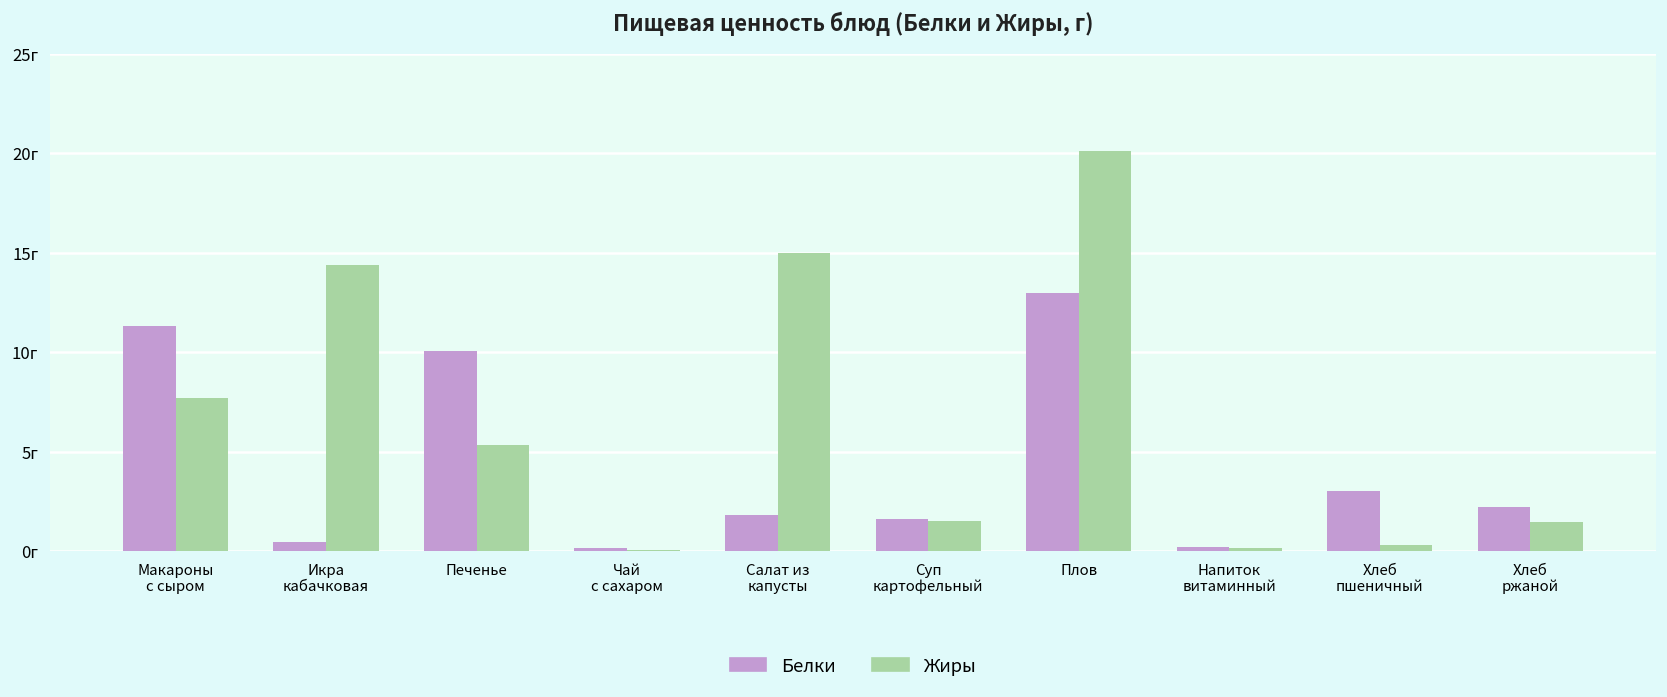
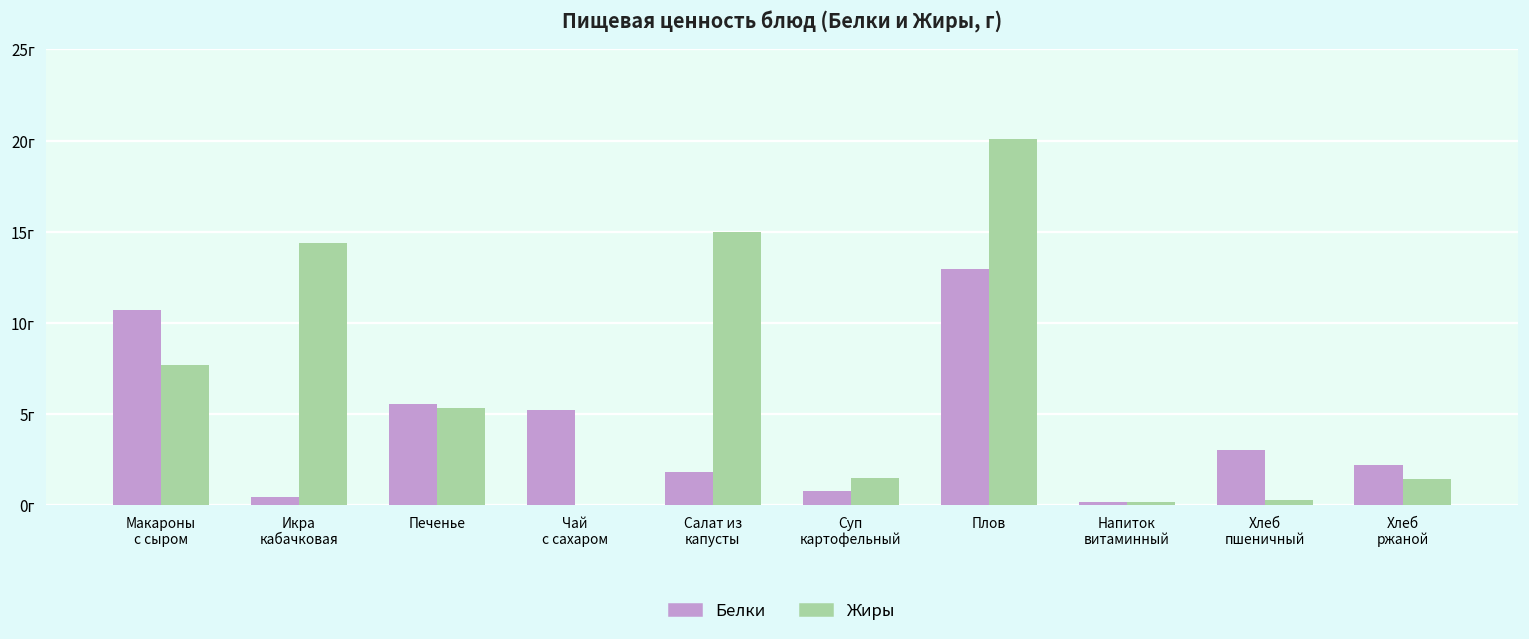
Белки, Макароны с сыром: 11.3г -> 10.7г
Белки, Печенье: 10.1г -> 5.6г
Белки, Чай с сахаром: 0.2г -> 5.2г
Белки, Суп картофельный: 1.6г -> 0.8г
